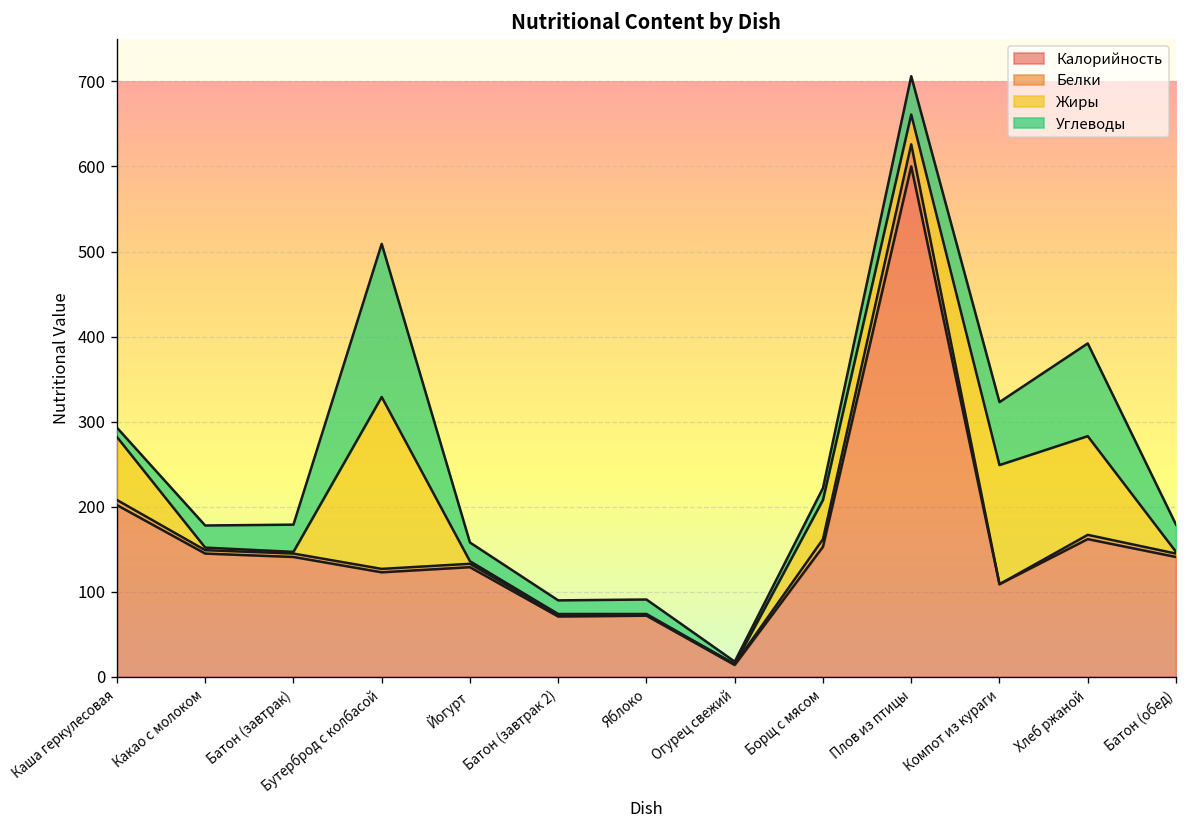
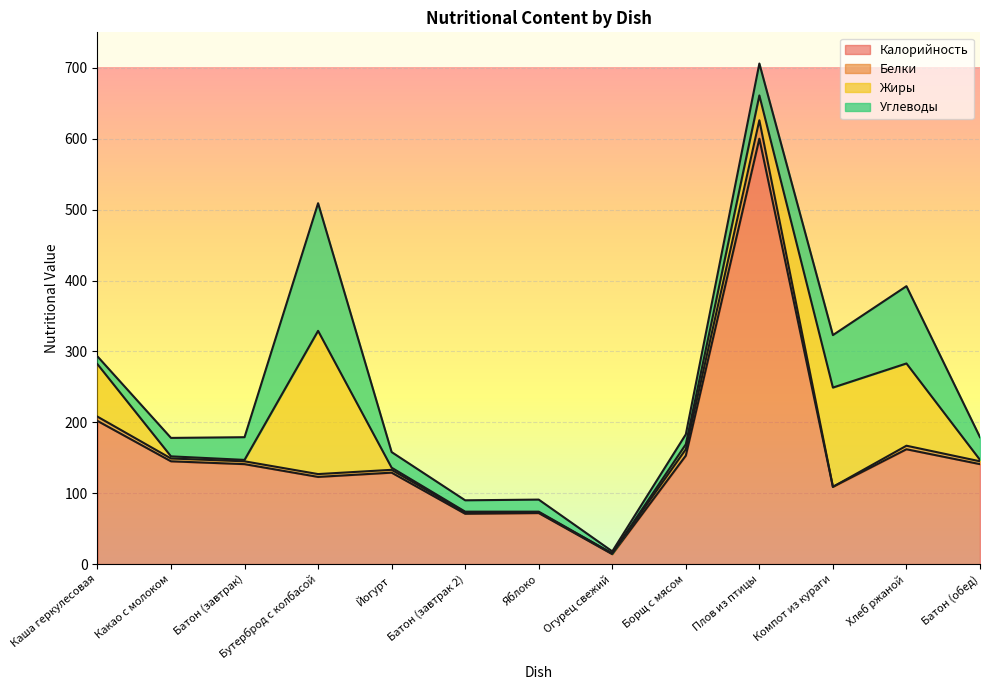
Жиры, Борщ с мясом: 50 -> 10
